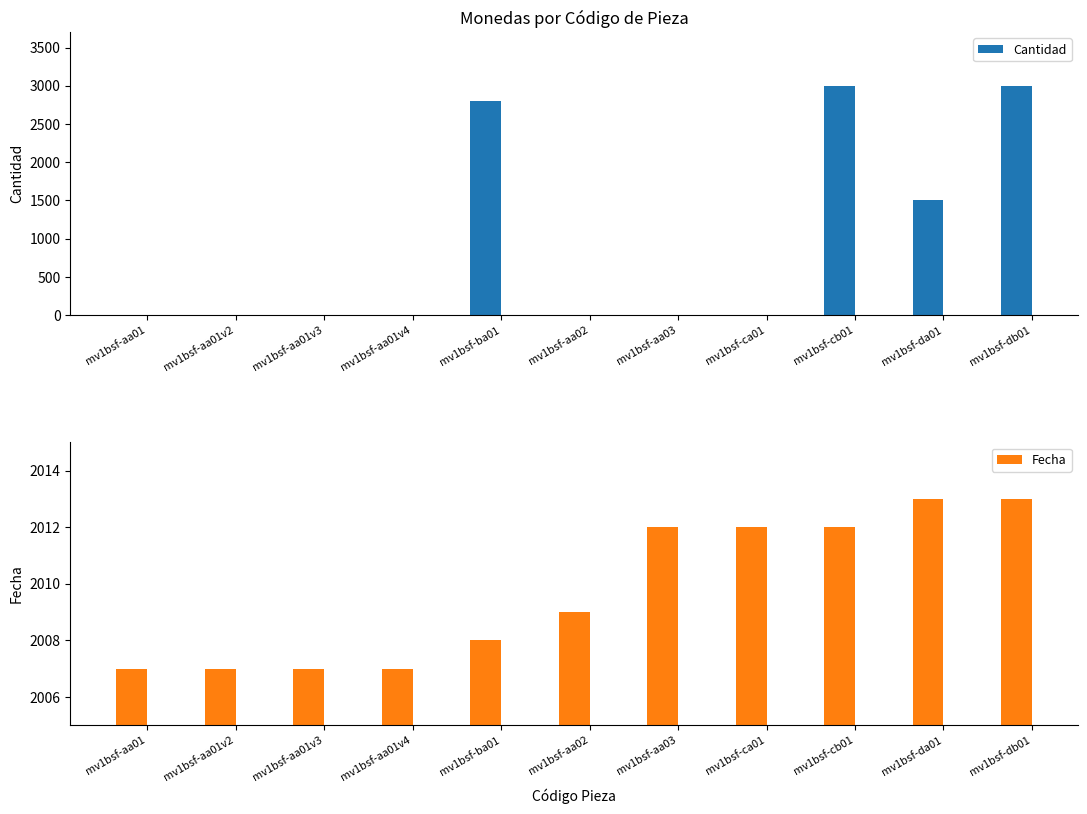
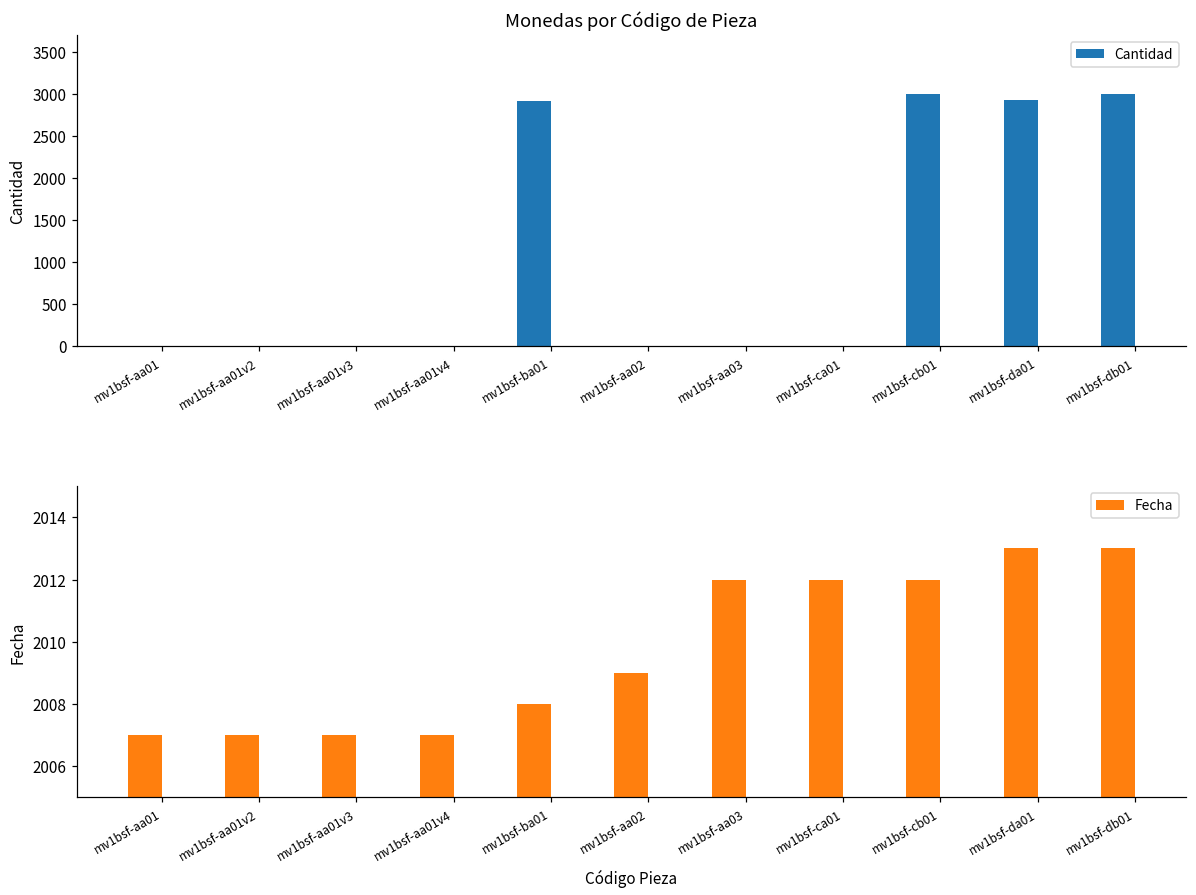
Monedas por Código de Pieza, mv1bsf-ba01: 2800 -> 2900
Monedas por Código de Pieza, mv1bsf-da01: 1500 -> 2900
